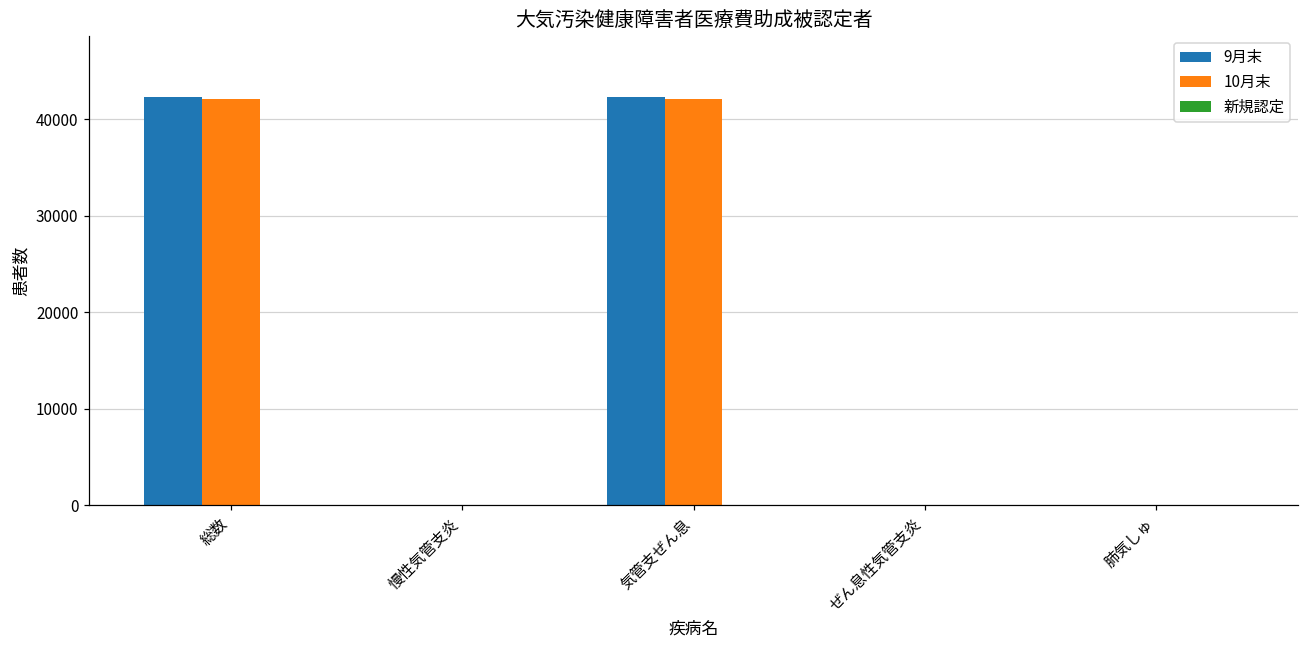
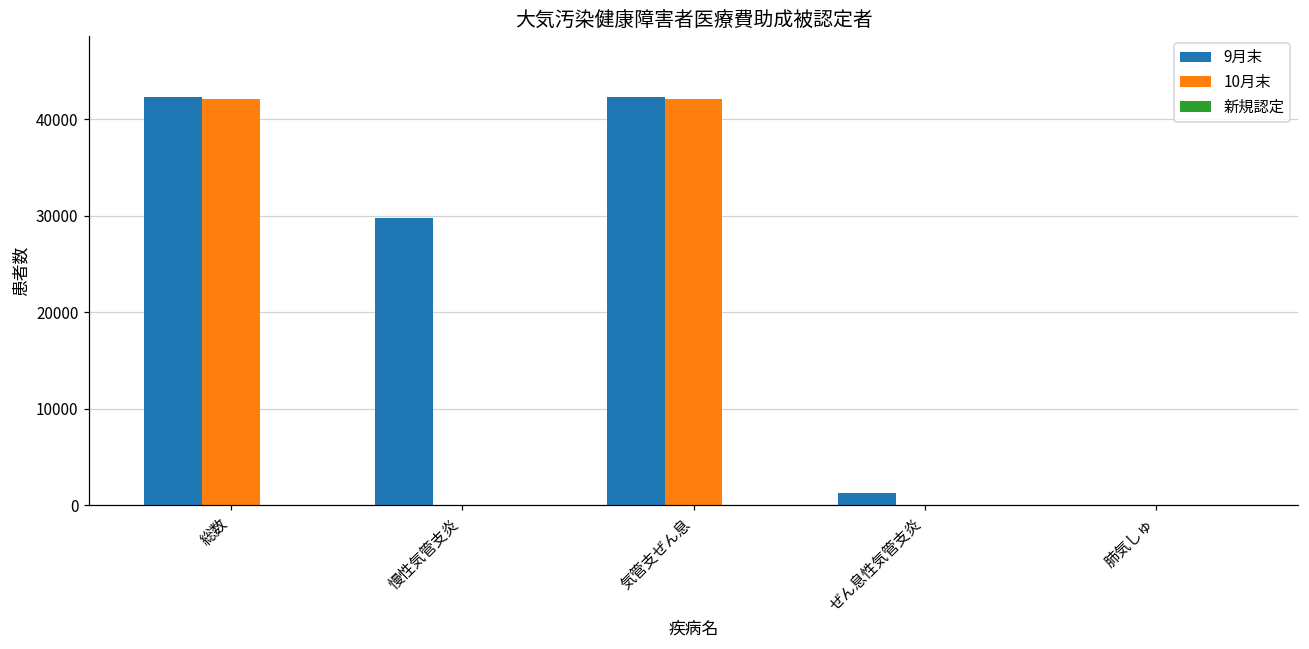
9月末, 慢性気管支炎: 0 -> 30000
9月末, ぜん息性気管支炎: 0 -> 1000
